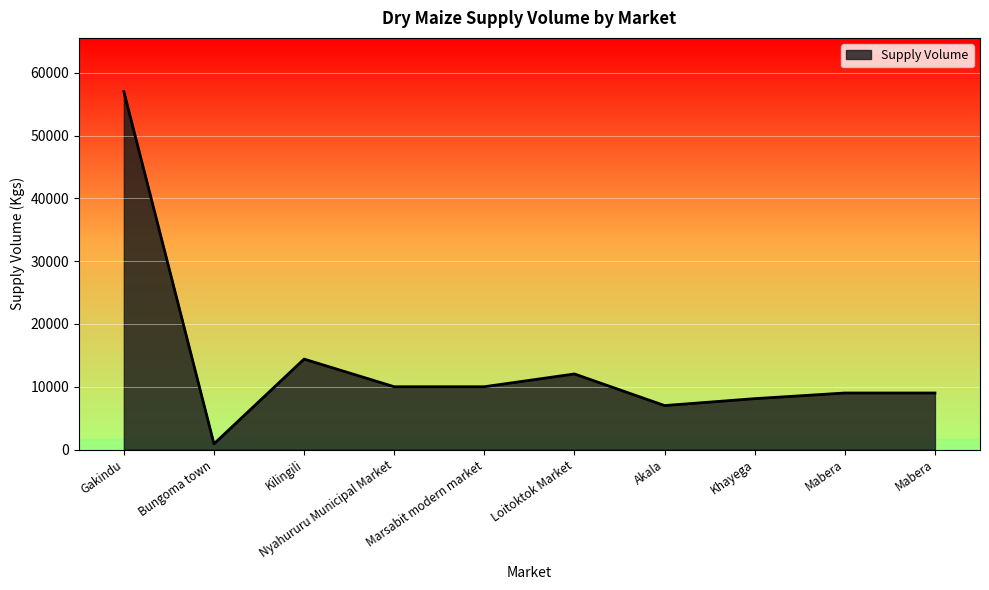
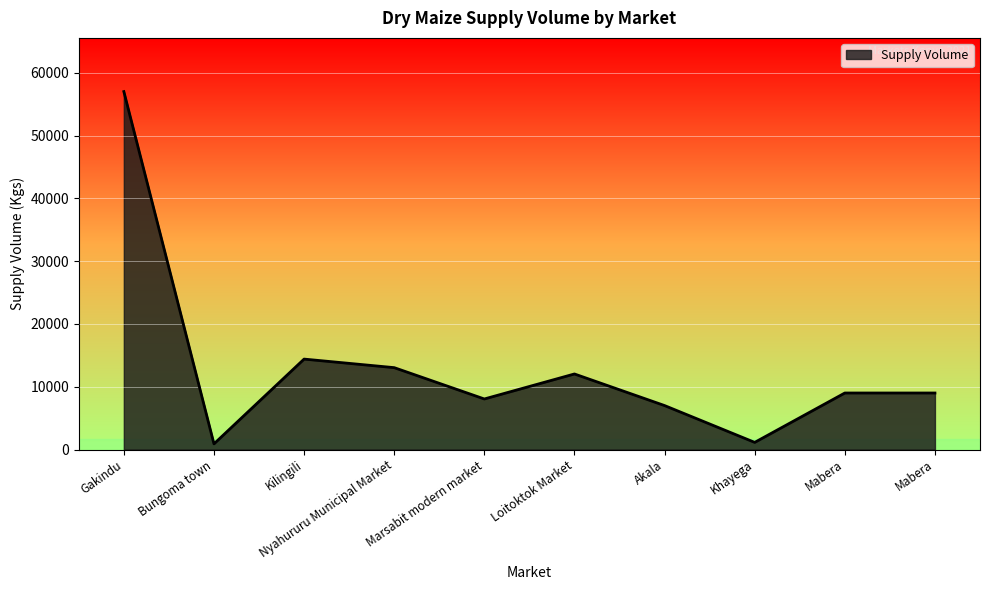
Nyahururu Municipal Market: 10000 -> 13000
Marsabit modern market: 10000 -> 8000
Khayega: 8000 -> 1000
